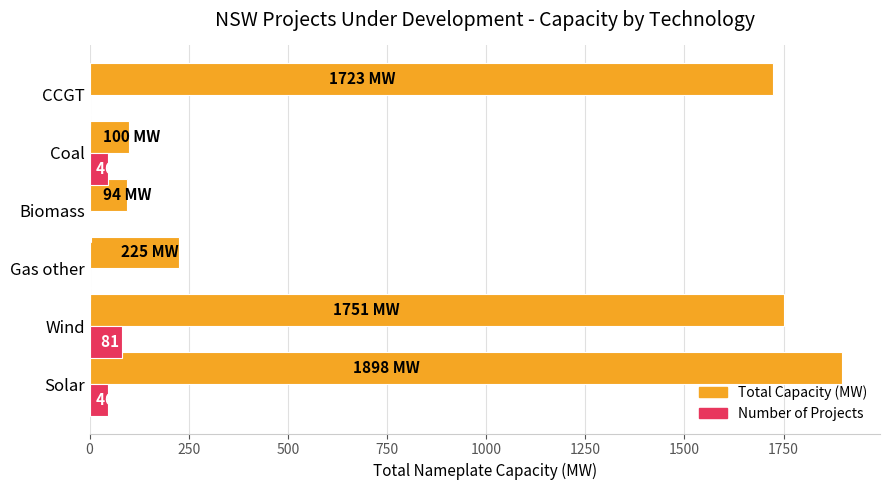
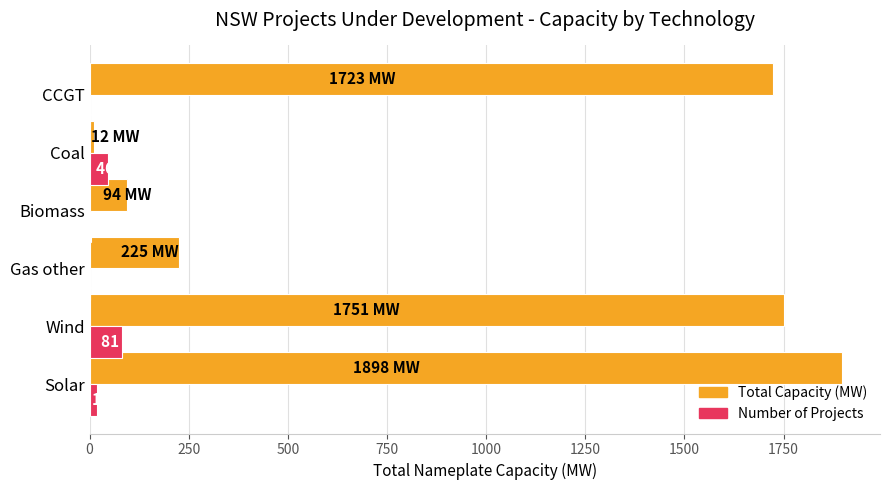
Total Capacity (MW), Coal: 100 -> 12
Number of Projects, Solar: 50 -> 20
